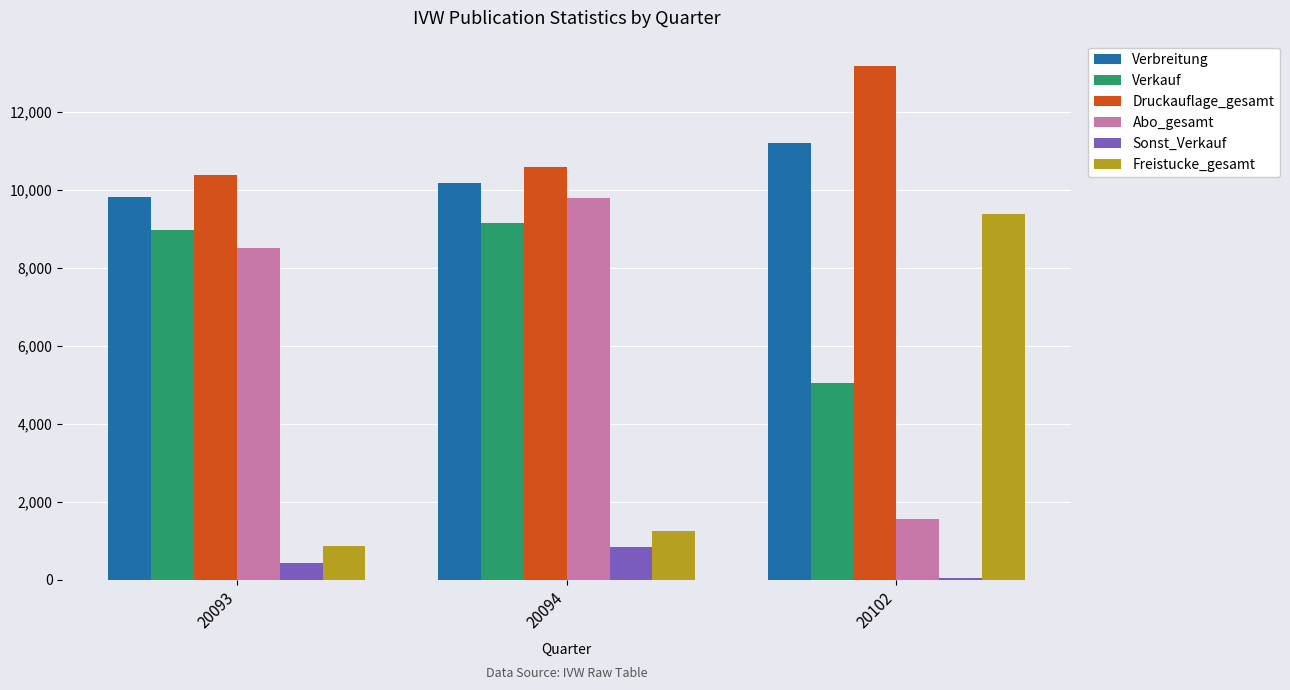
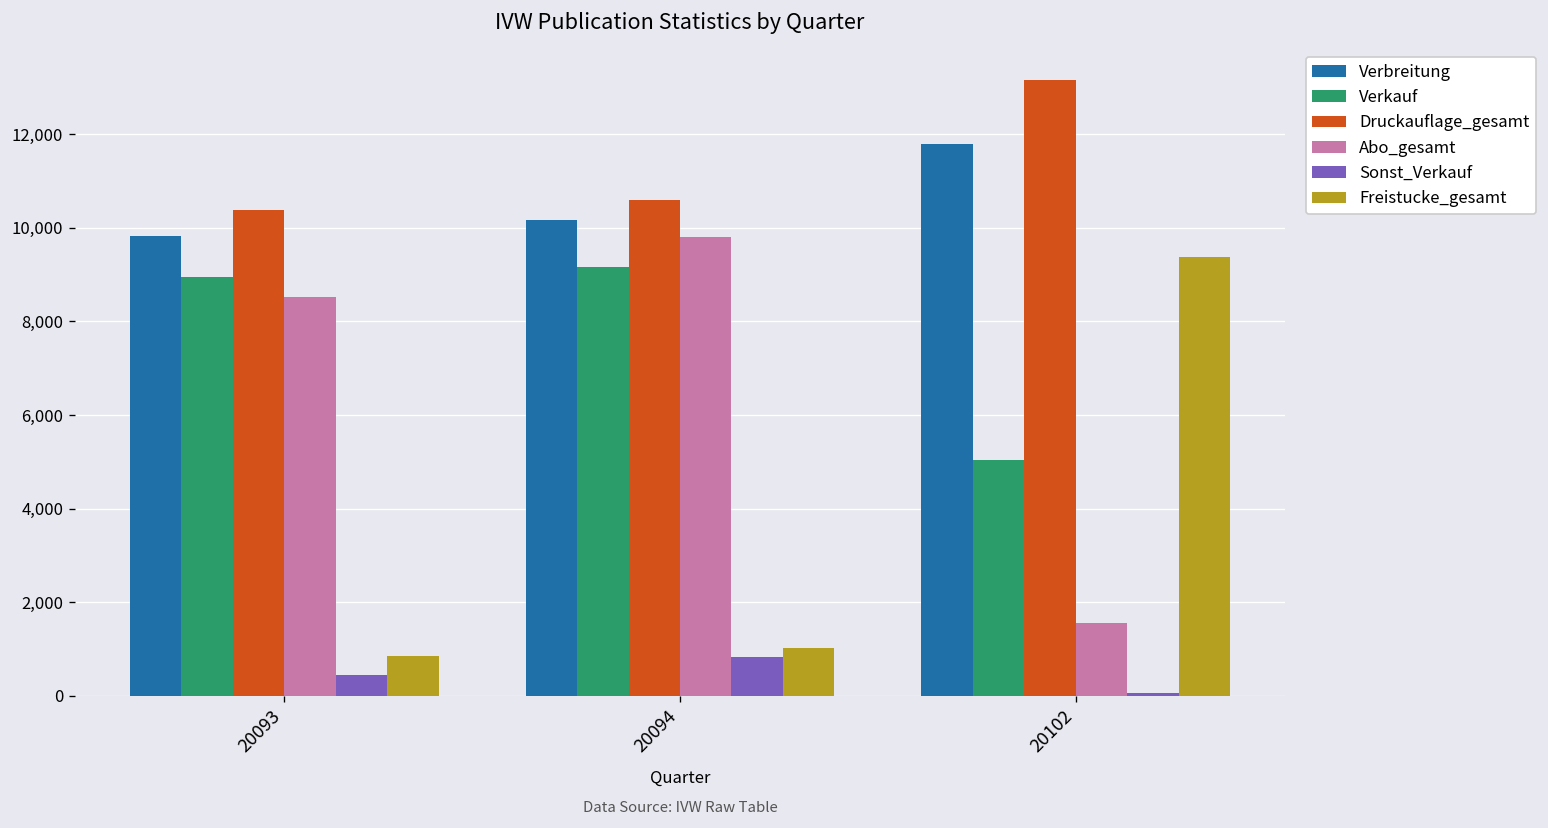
Freistucke_gesamt, 20094: 1,200 -> 1,000
Verbreitung, 20102: 11,200 -> 11,800
